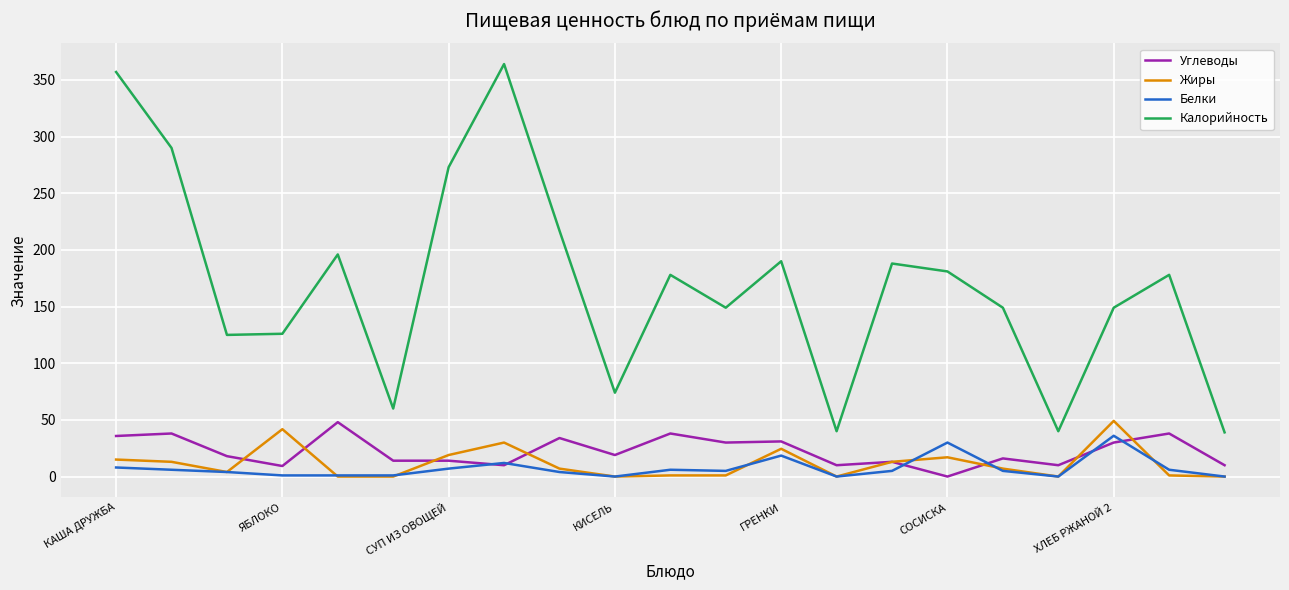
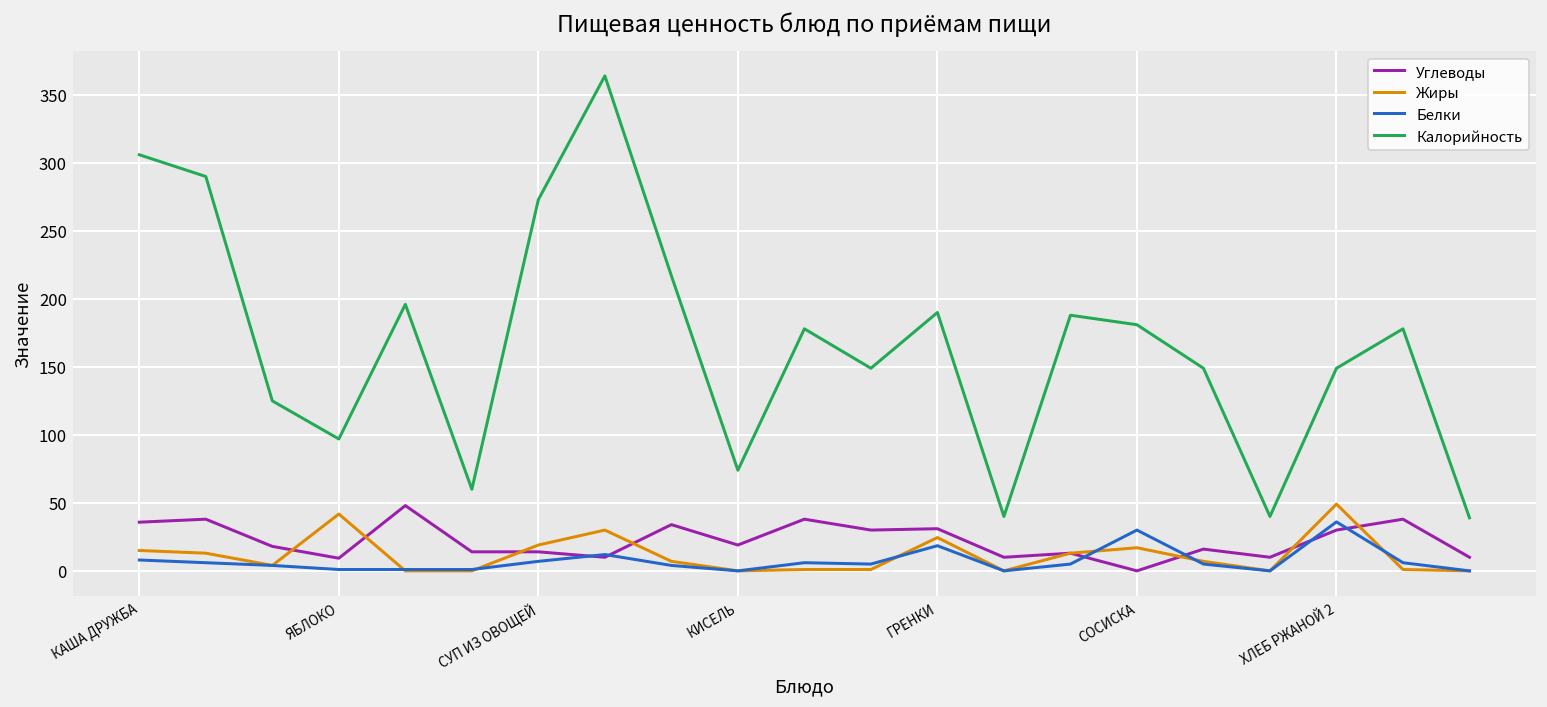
Калорийность, КАША ДРУЖБА: 357 -> 306
Калорийность, ЯБЛОКО: 126 -> 97
